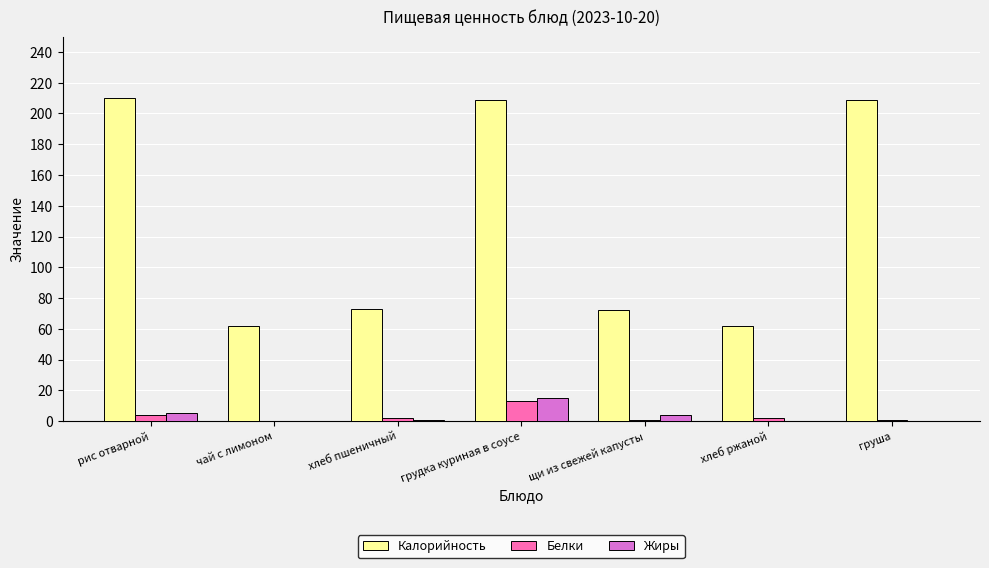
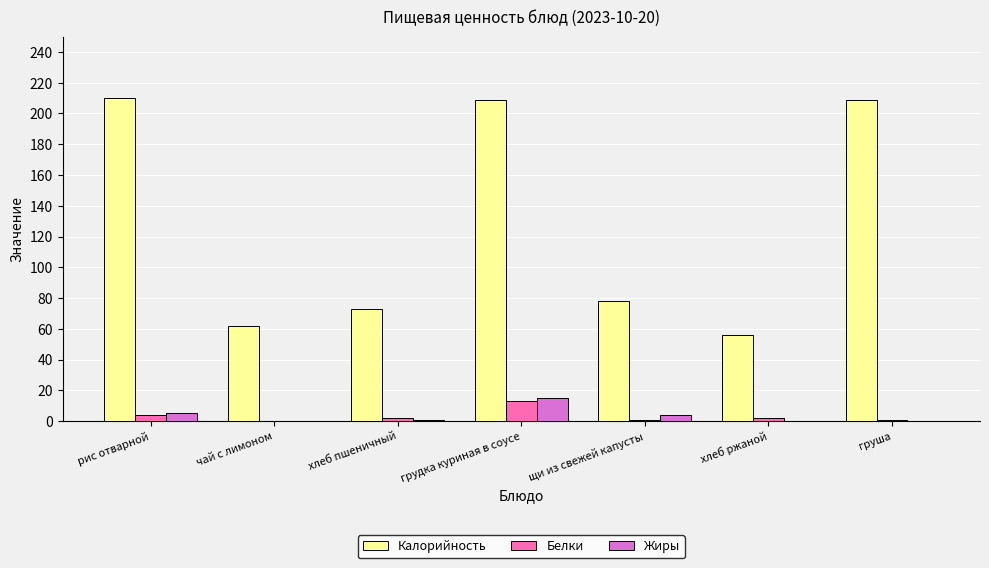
Калорийность, щи из свежей капусты: 72 -> 78
Калорийность, хлеб ржаной: 62 -> 56
